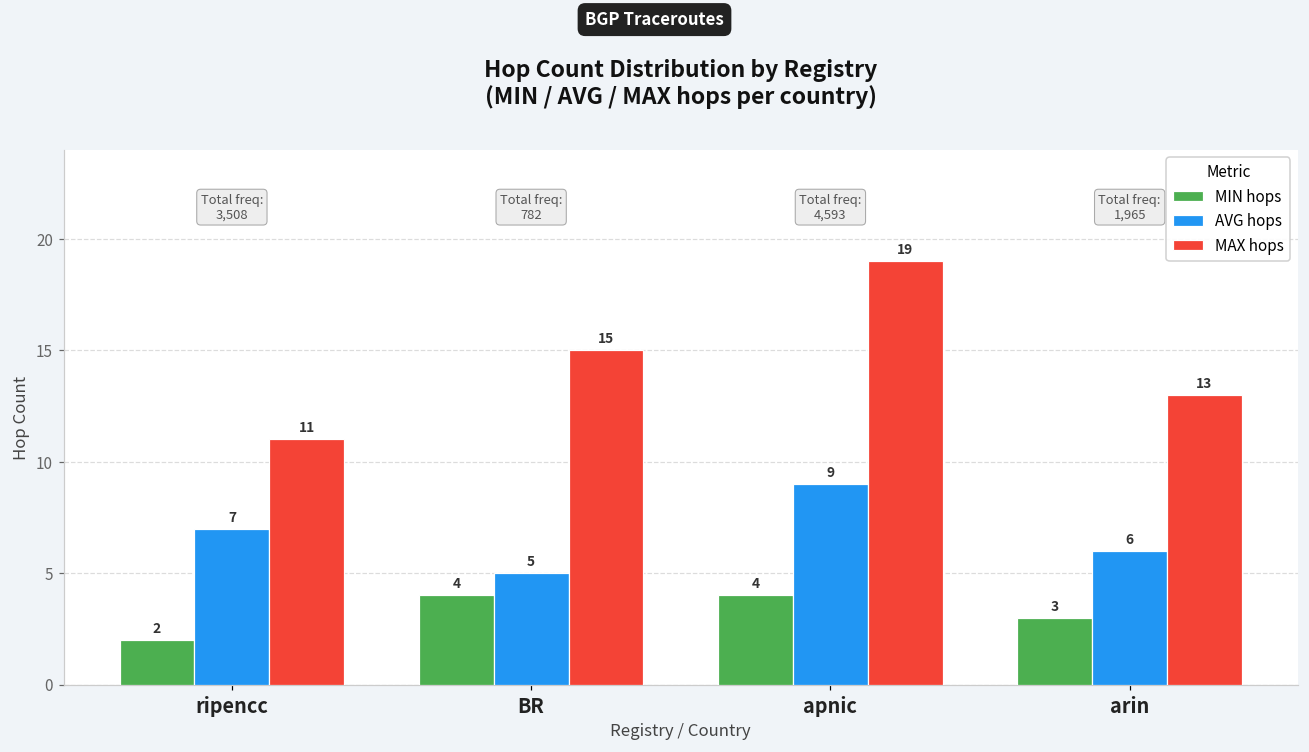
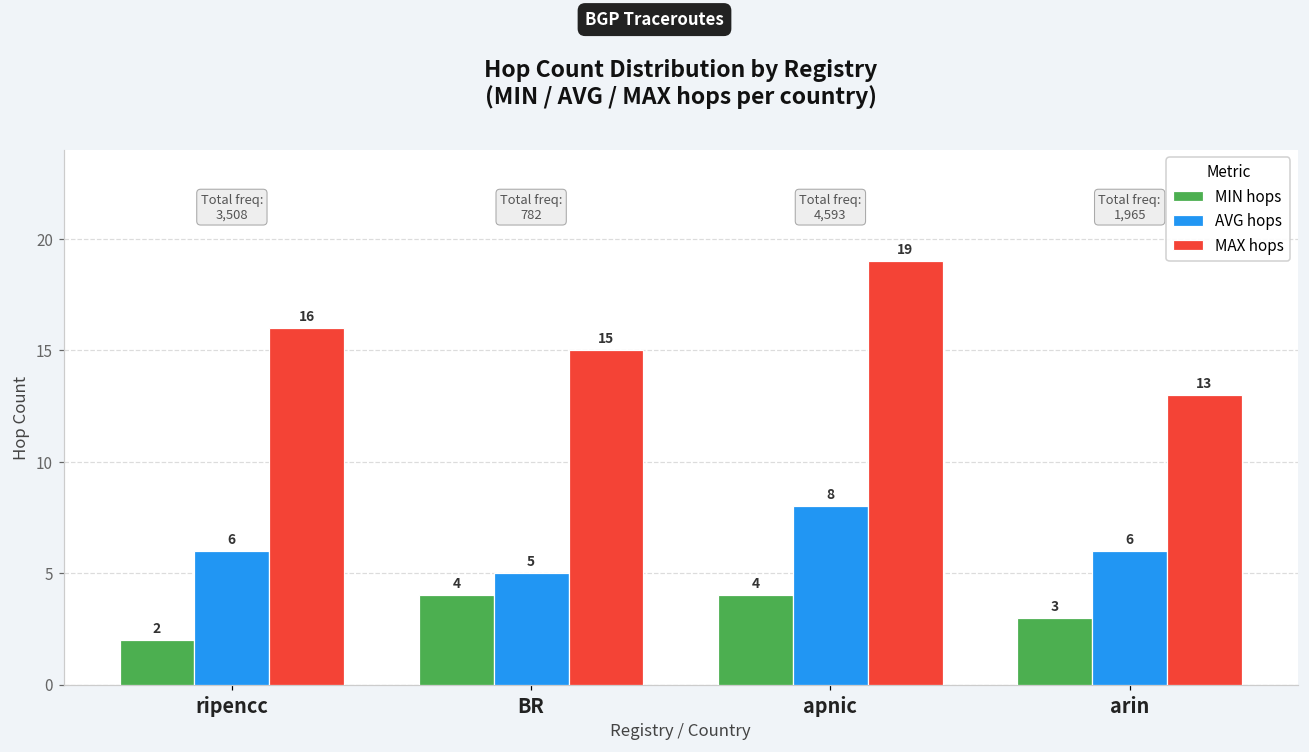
AVG hops, ripencc: 7 -> 6
MAX hops, ripencc: 11 -> 16
AVG hops, apnic: 9 -> 8
